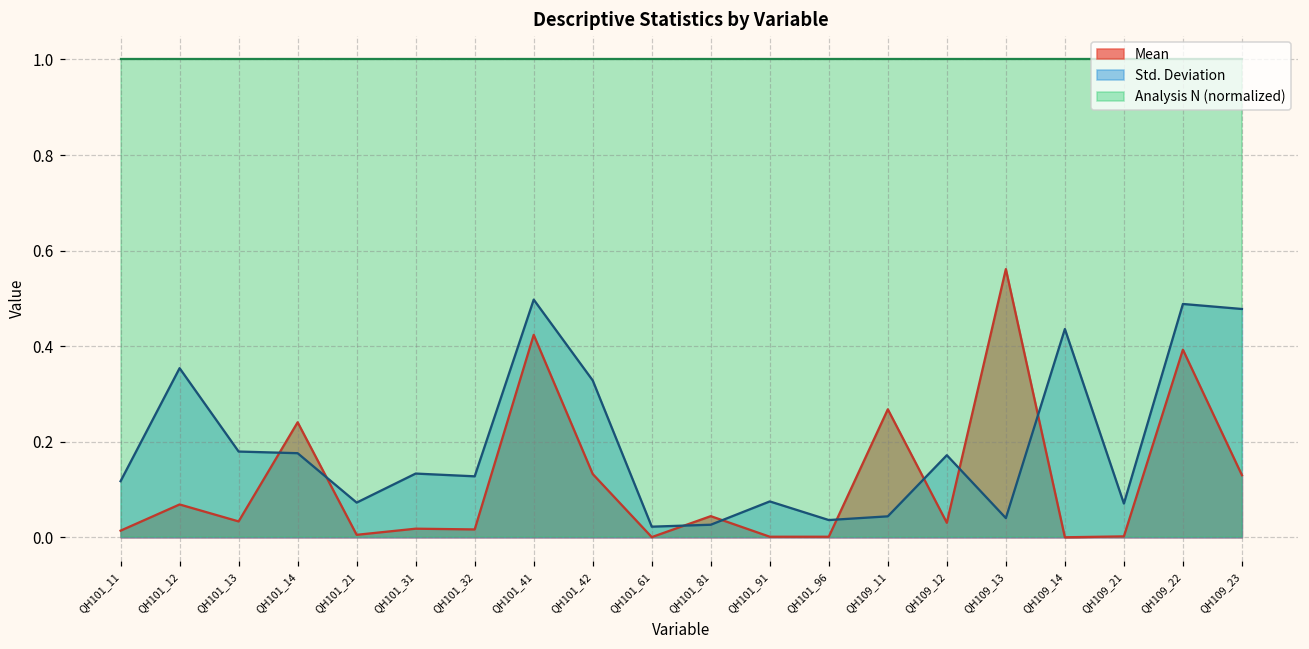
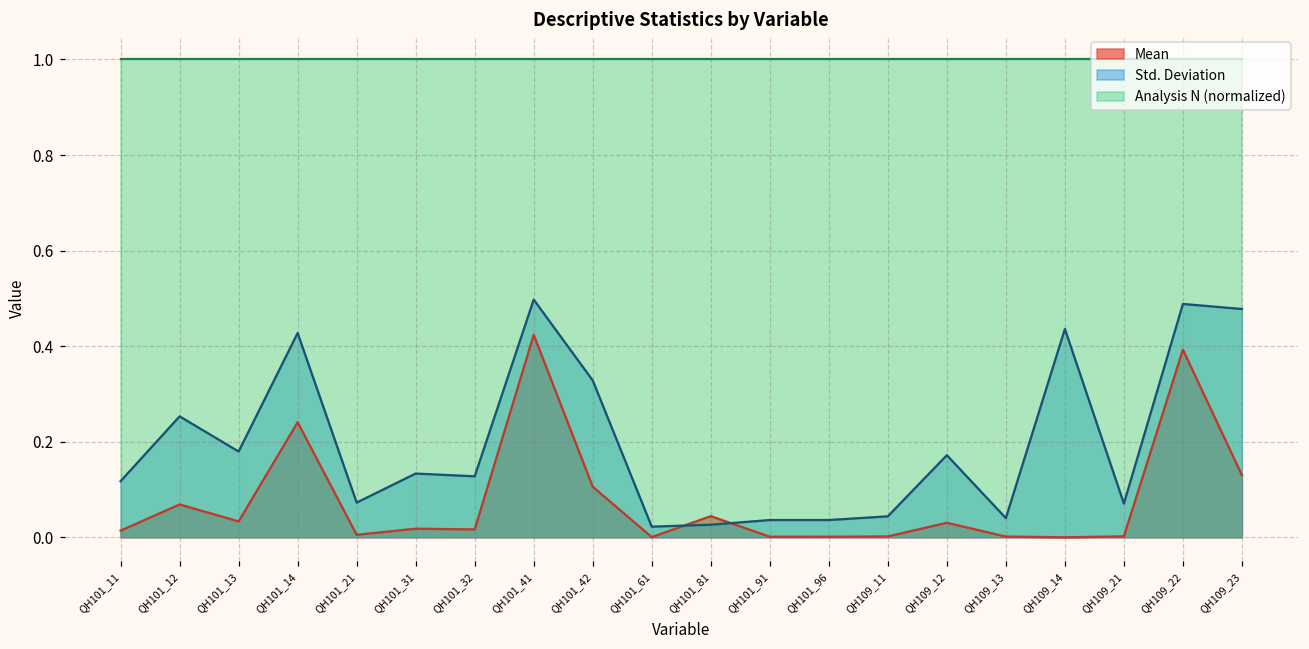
Std. Deviation, QH101_12: 0.35 -> 0.25
Std. Deviation, QH101_14: 0.18 -> 0.43
Mean, QH101_42: 0.13 -> 0.11
Std. Deviation, QH101_91: 0.08 -> 0.04
Mean, QH109_11: 0.27 -> 0.00
Mean, QH109_13: 0.56 -> 0.00
